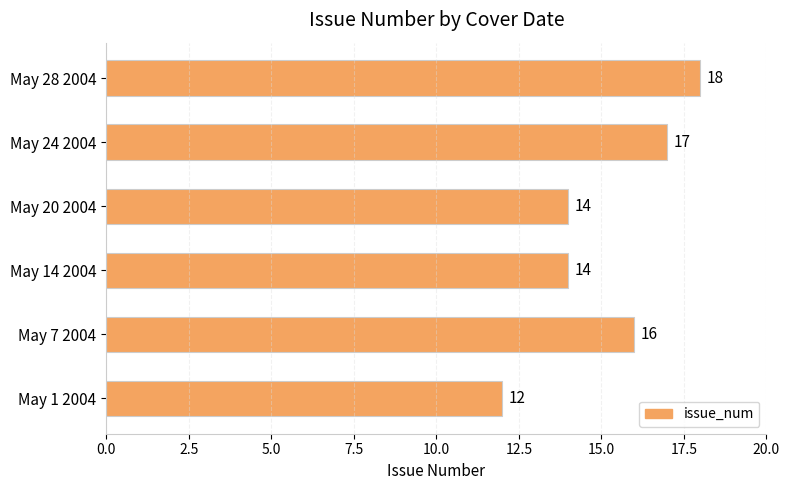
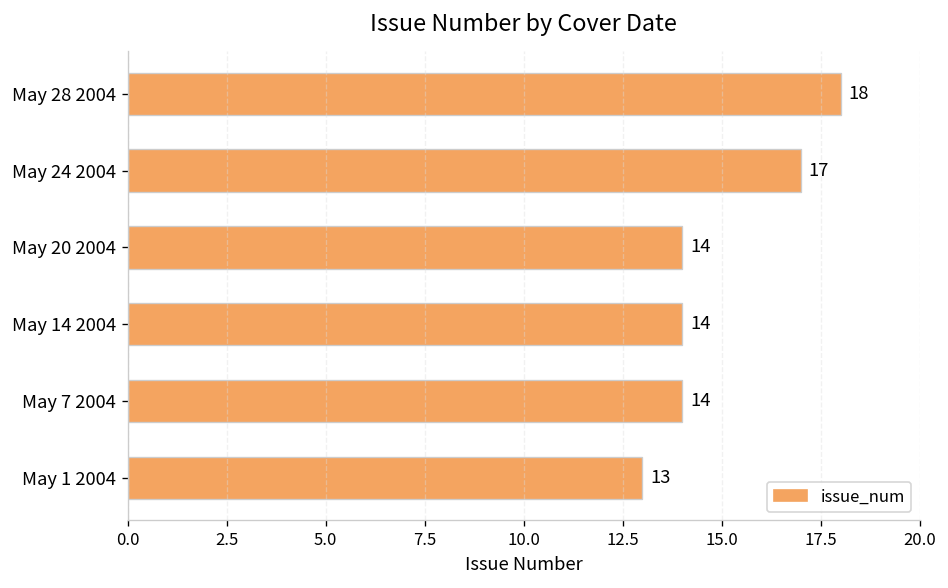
May 7 2004: 16 -> 14
May 1 2004: 12 -> 13
